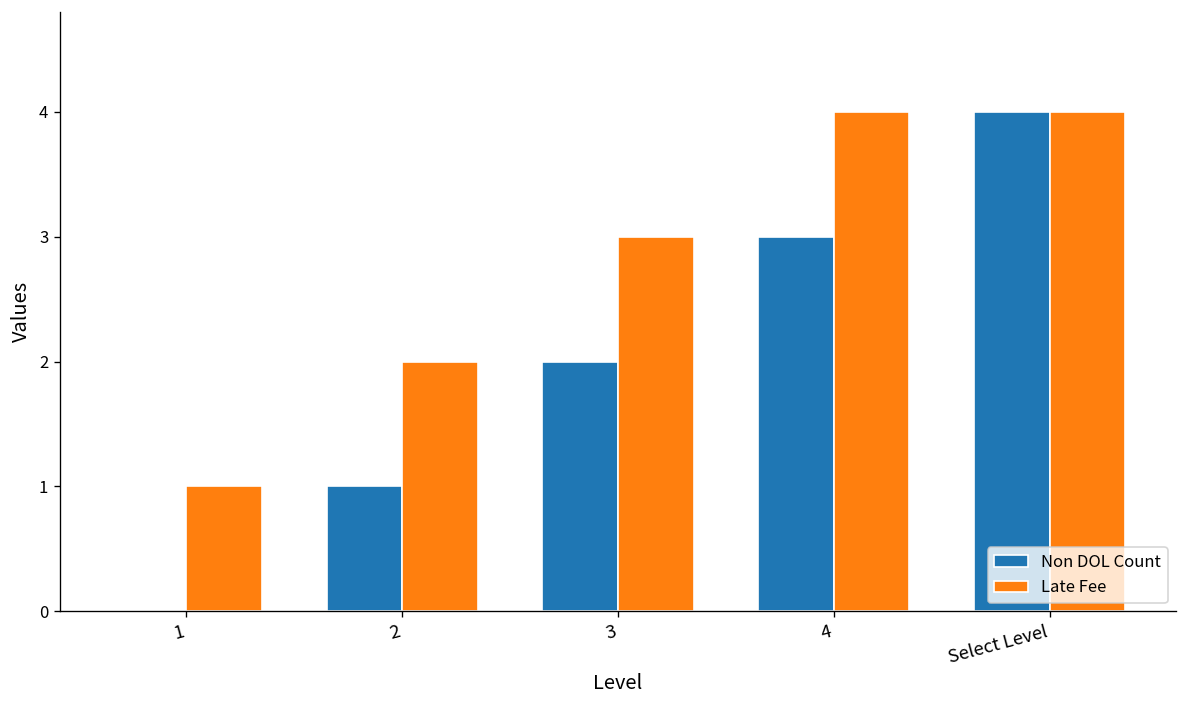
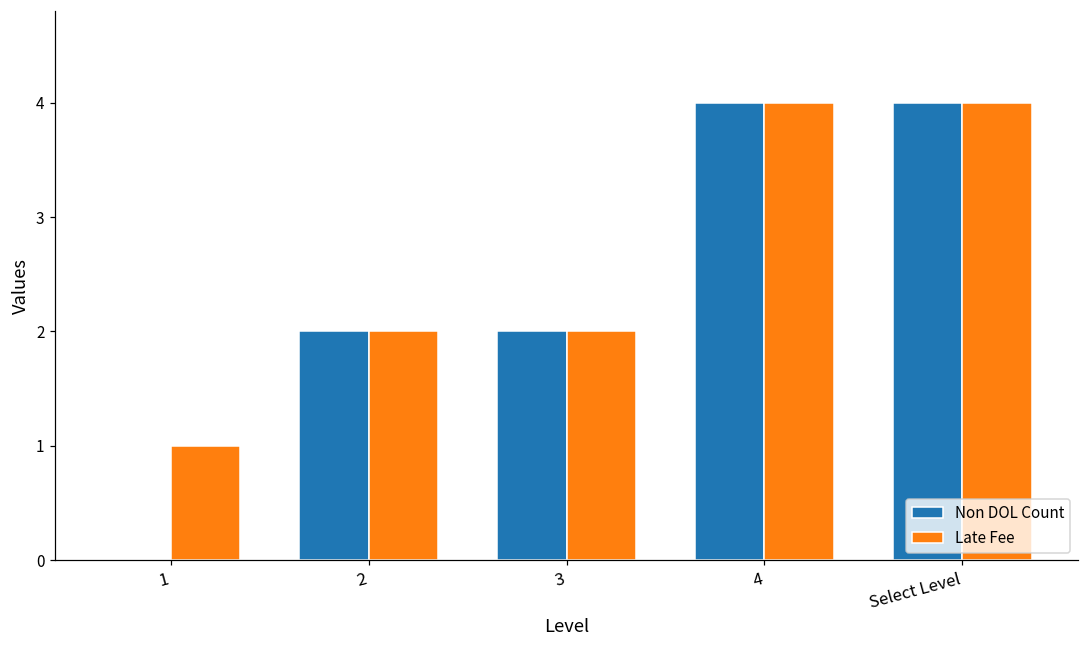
Non DOL Count, 2: 1 -> 2
Late Fee, 3: 3 -> 2
Non DOL Count, 4: 3 -> 4
